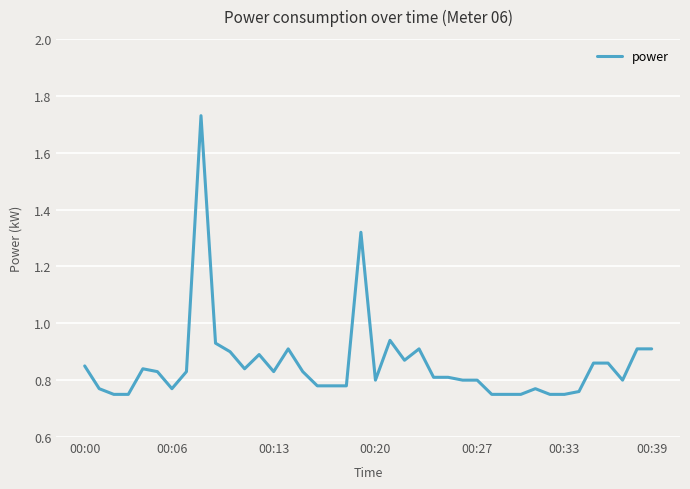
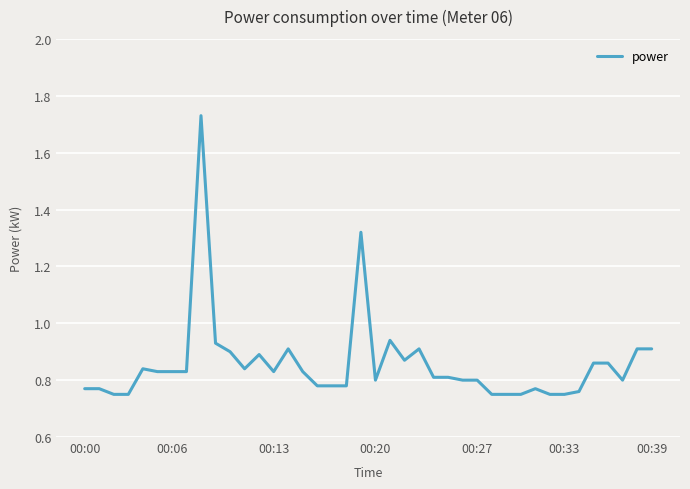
00:00: 0.85 -> 0.77
00:06: 0.77 -> 0.83
